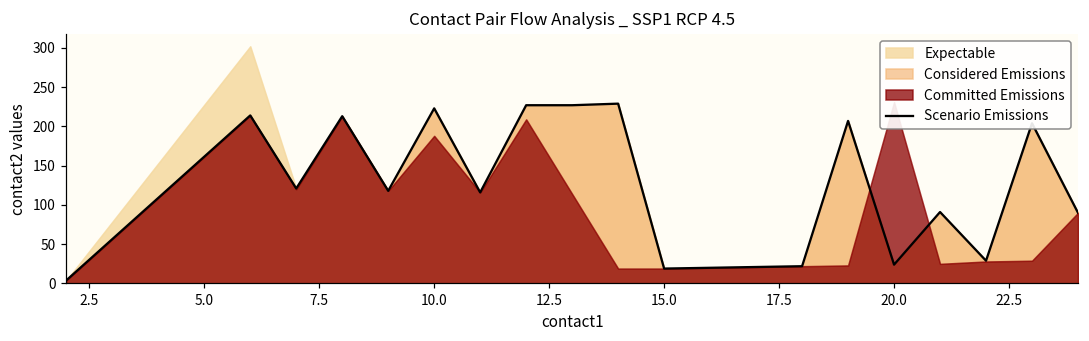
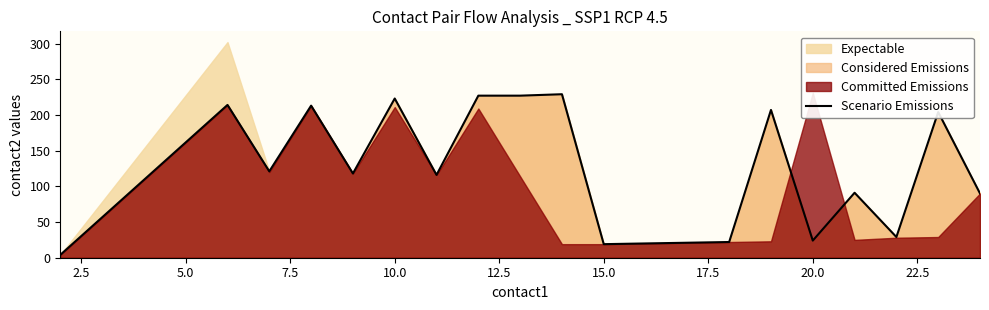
Committed Emissions, 10.0: 190 -> 210
